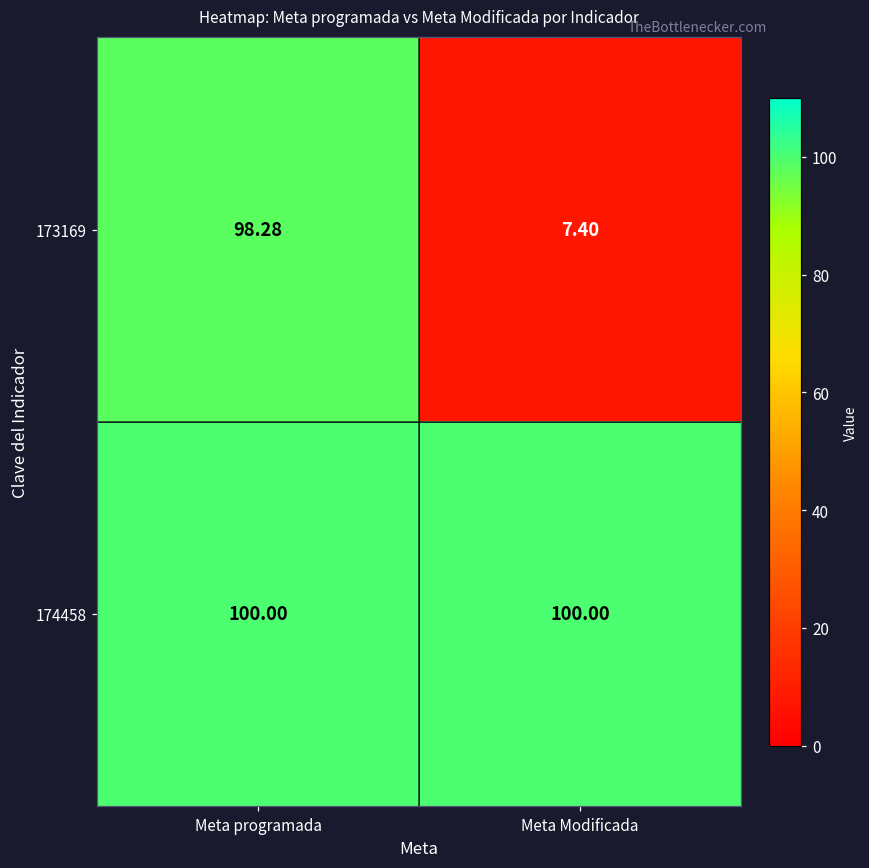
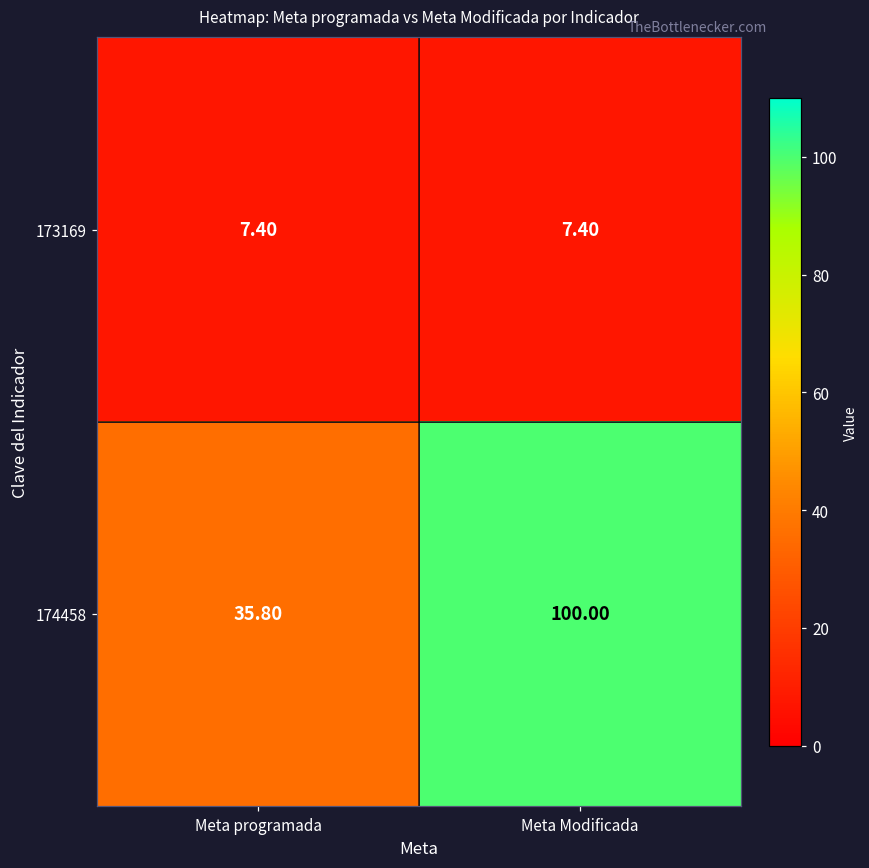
173169, Meta programada: 98.28 -> 7.40
174458, Meta programada: 100.00 -> 35.80
